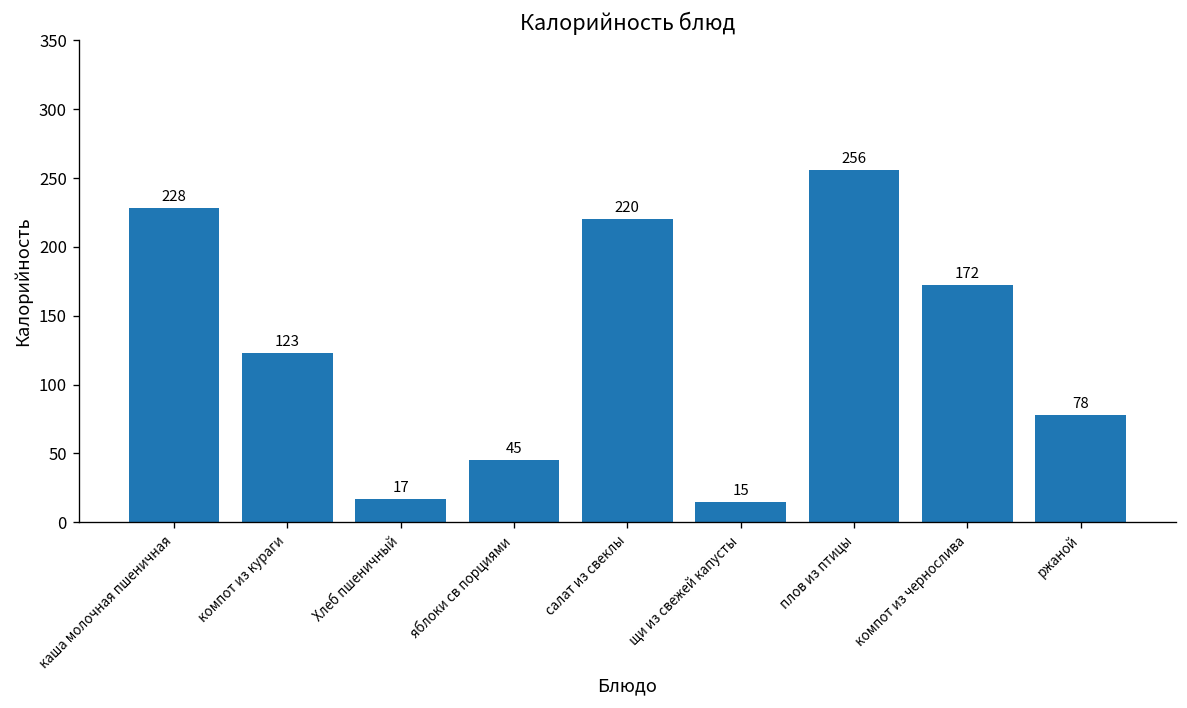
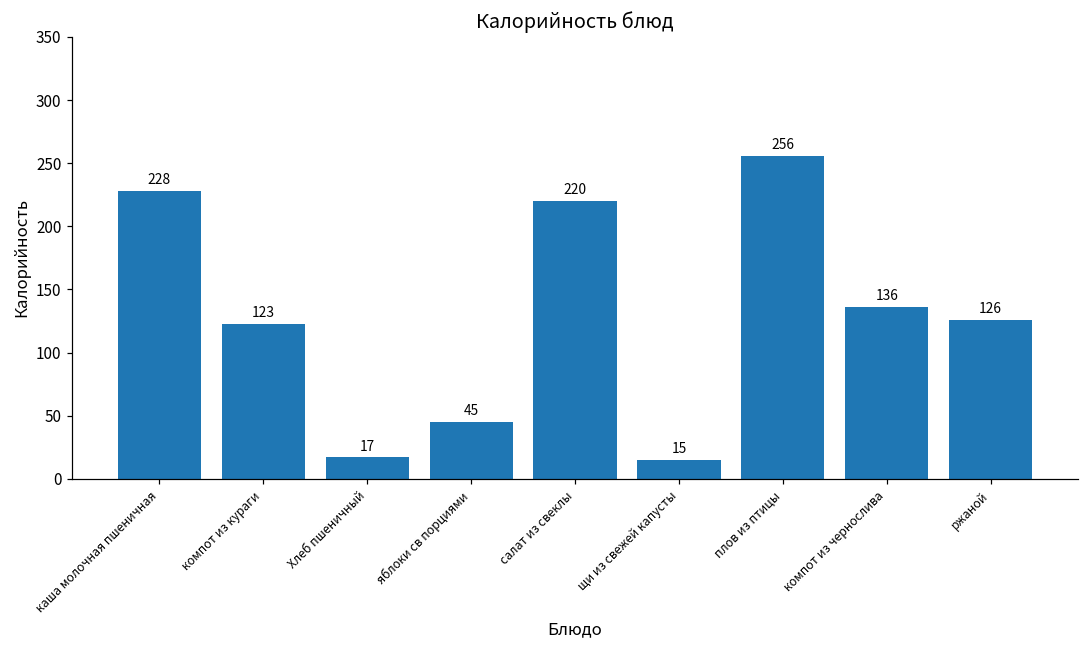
компот из чернослива: 172 -> 136
ржаной: 78 -> 126
